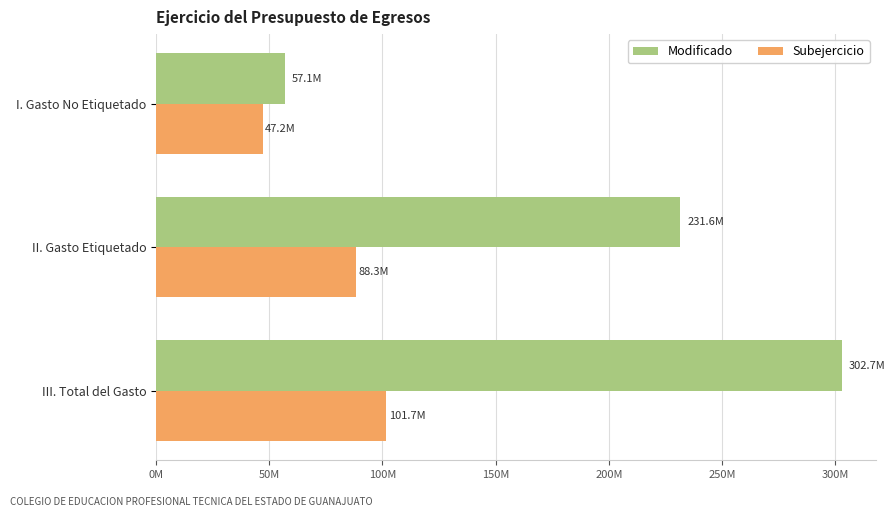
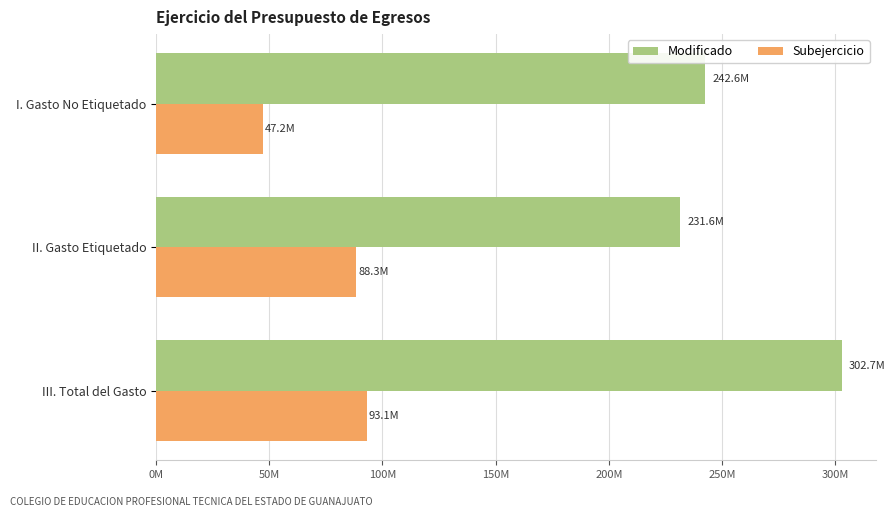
Modificado, I. Gasto No Etiquetado: 57.1M -> 242.6M
Subejercicio, III. Total del Gasto: 101.7M -> 93.1M
